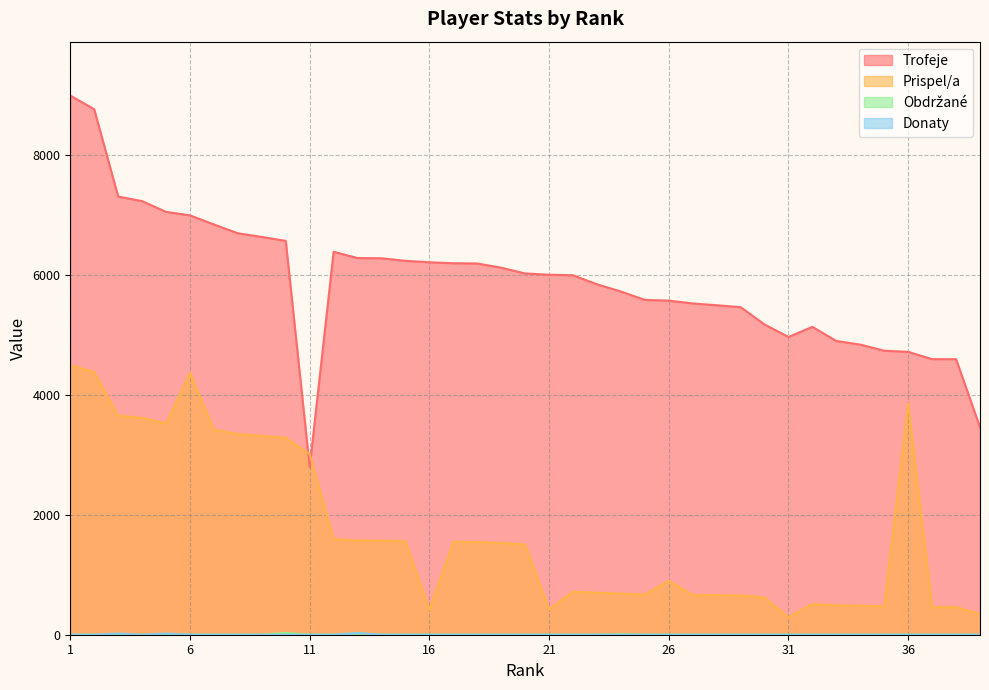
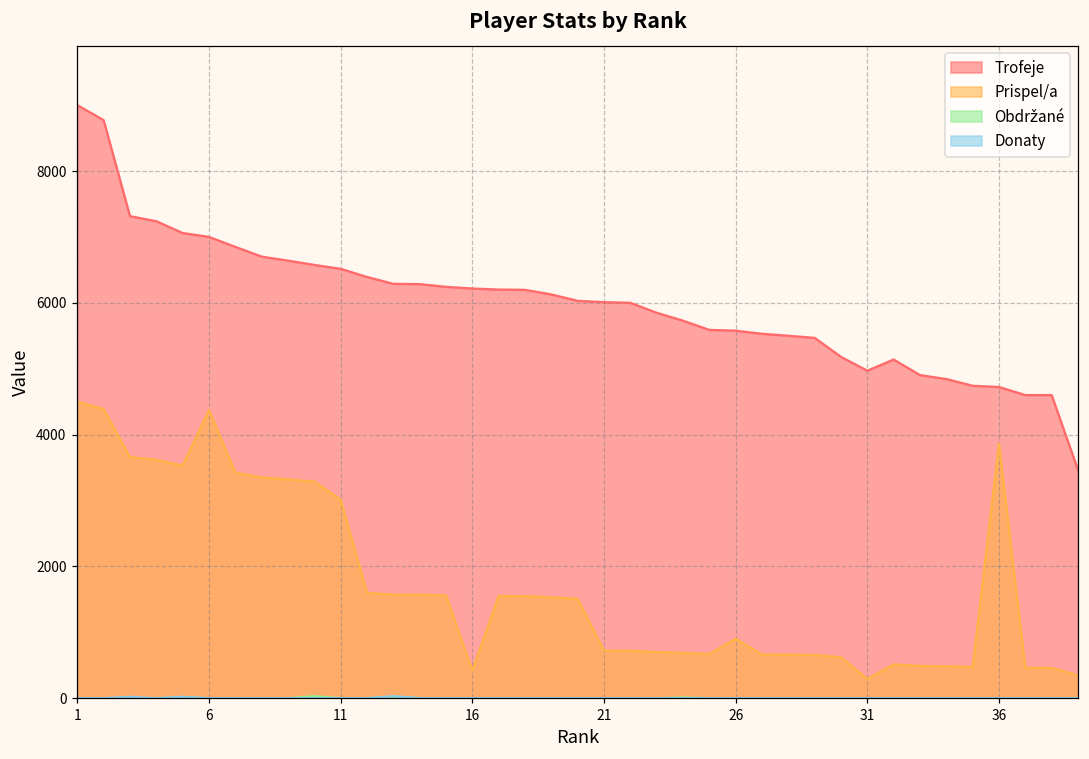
Trofeje, 11: 2800 -> 6500
Prispel/a, 21: 400 -> 700
